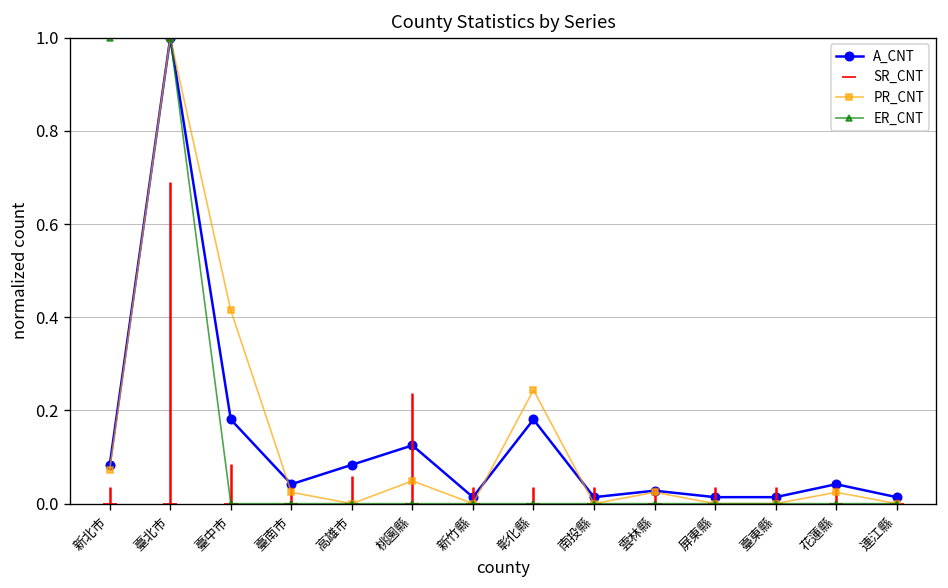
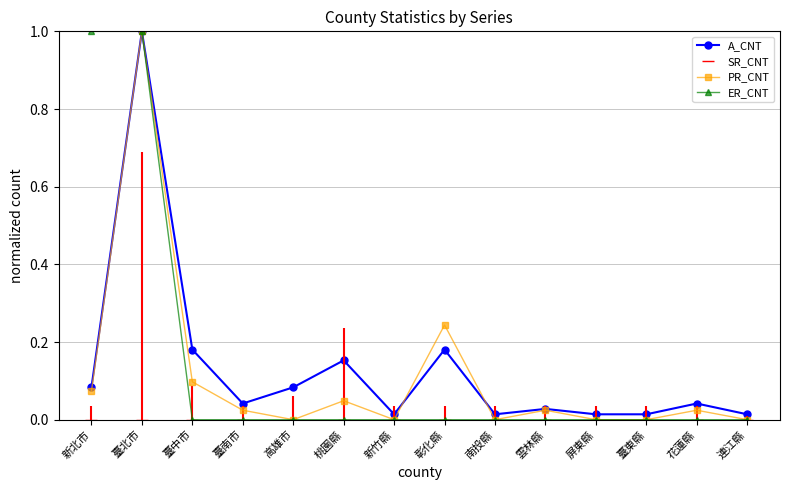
PR_CNT, 臺中市: 0.41 -> 0.10
A_CNT, 桃園縣: 0.13 -> 0.15
